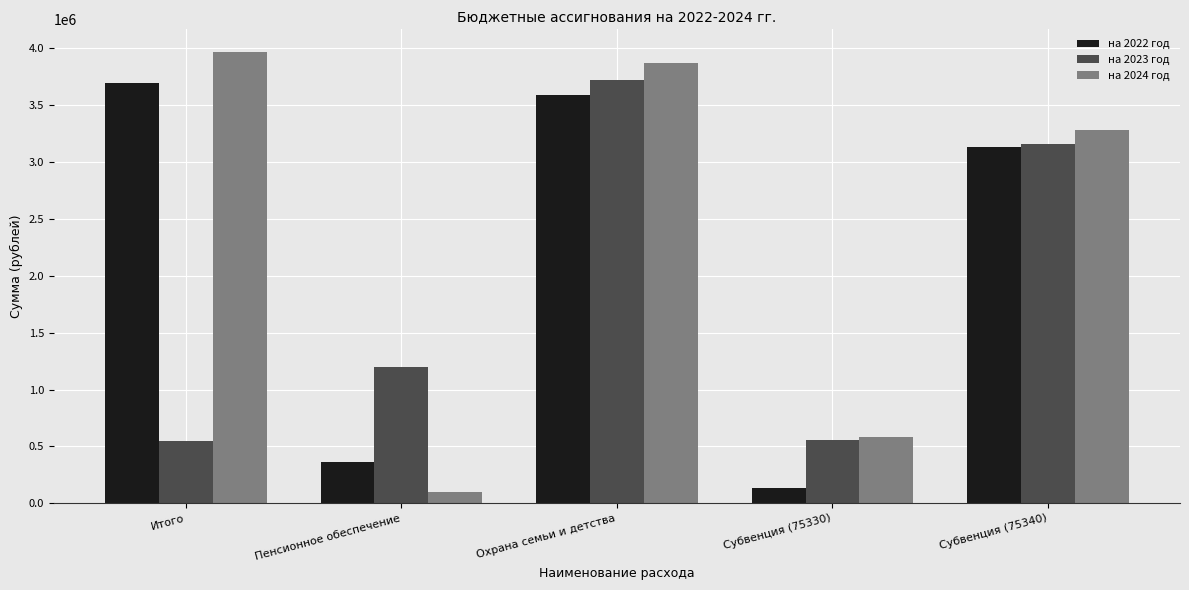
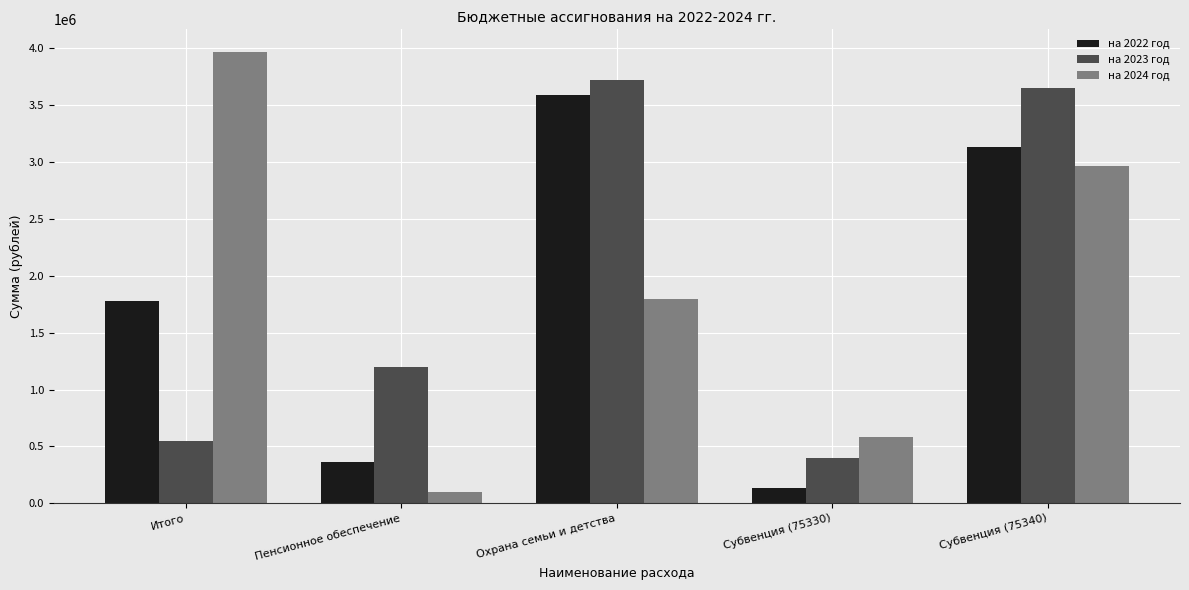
на 2022 год, Итого: 3690000 -> 1780000
на 2024 год, Охрана семьи и детства: 3870000 -> 1800000
на 2023 год, Субвенция (75330): 560000 -> 400000
на 2023 год, Субвенция (75340): 3160000 -> 3650000
на 2024 год, Субвенция (75340): 3290000 -> 2970000
